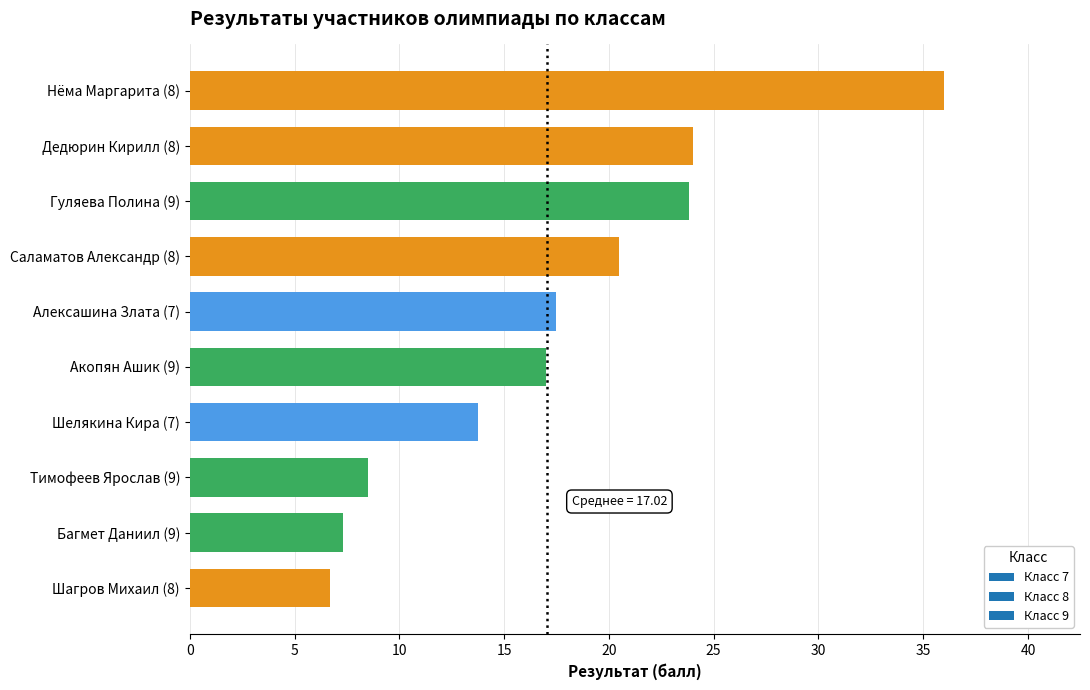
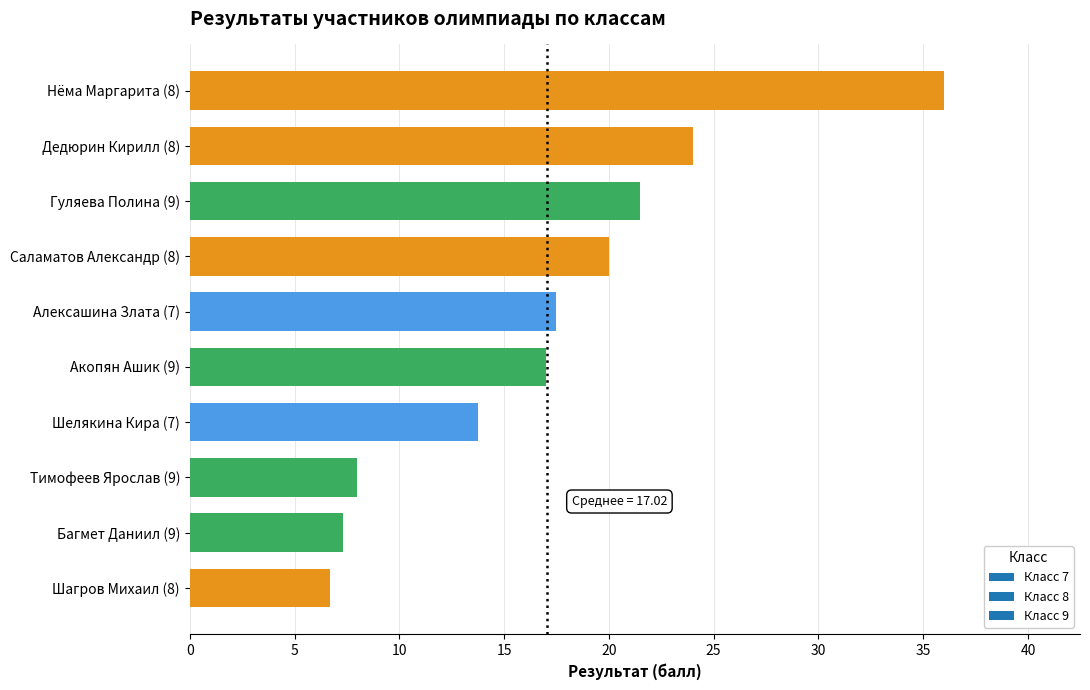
Гуляева Полина (9): 23.8 -> 21.5
Саламатов Александр (8): 20.5 -> 20.0
Тимофеев Ярослав (9): 8.5 -> 8.0
